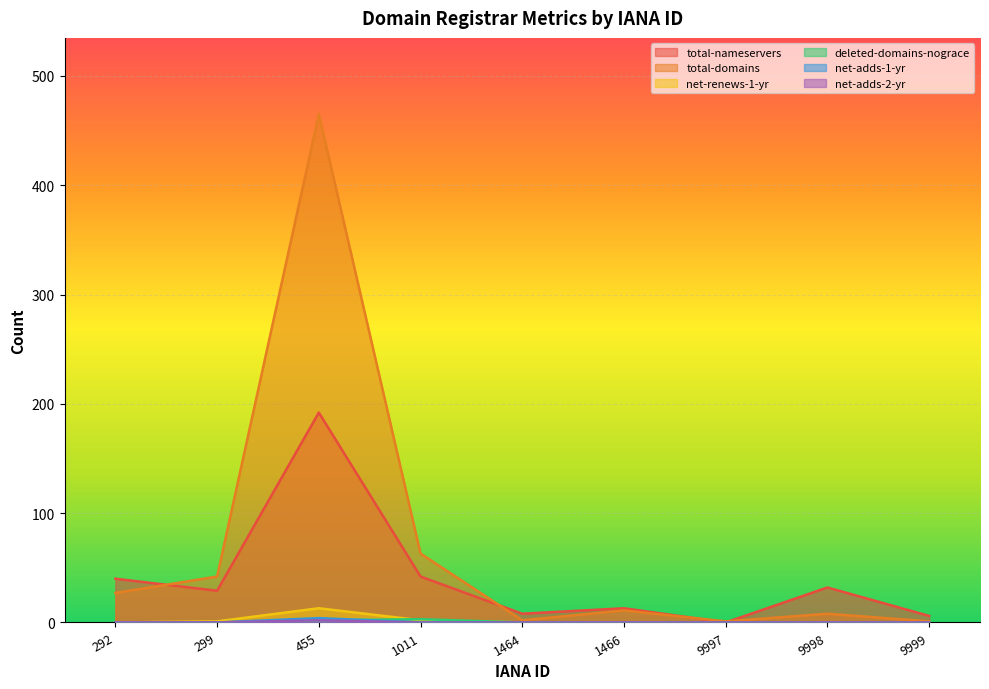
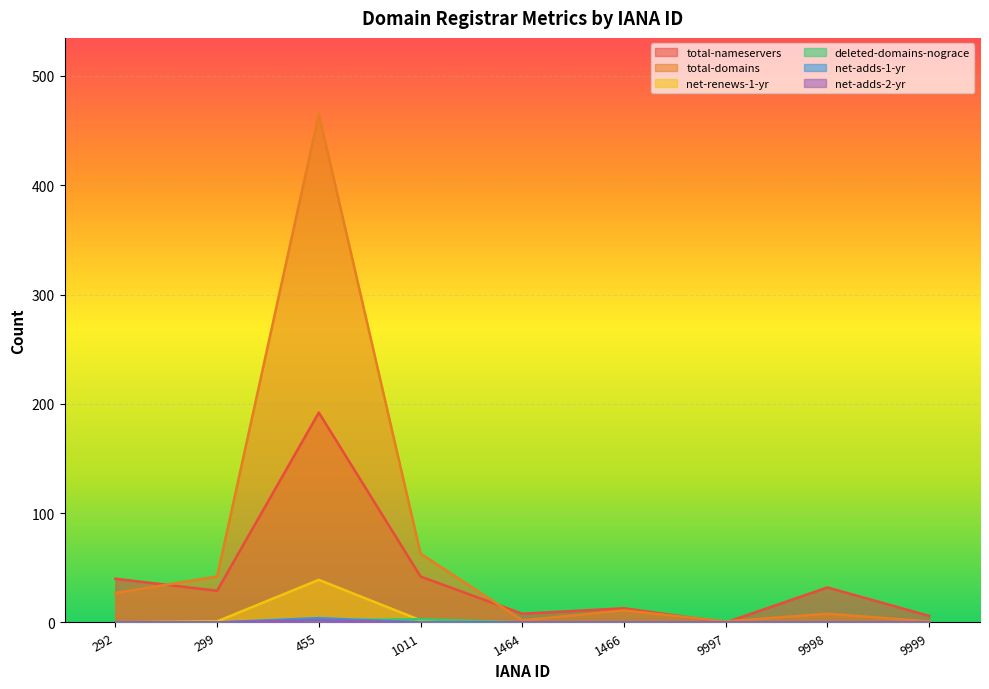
net-renews-1-yr, 455: 13 -> 39
